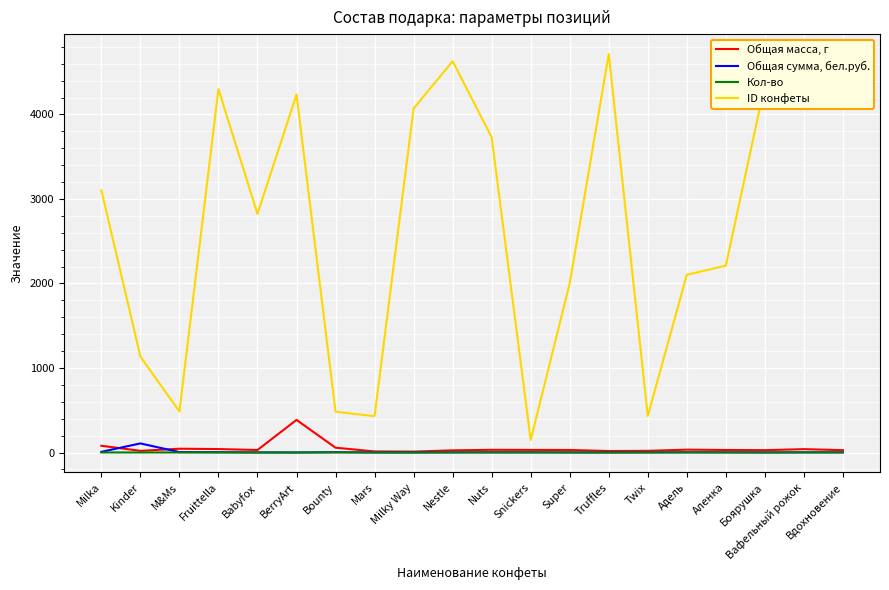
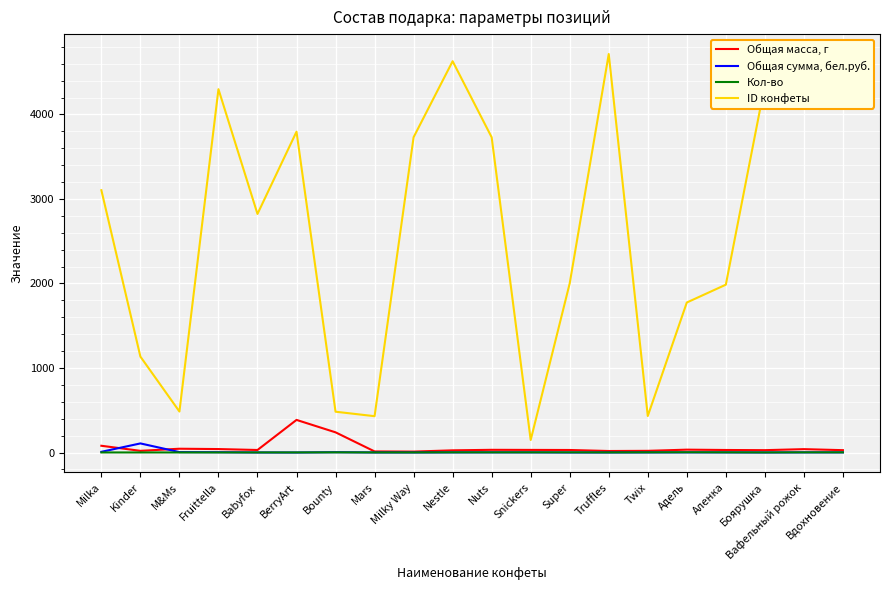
ID конфеты, BerryArt: 4200 -> 3800
Общая масса, г, Bounty: 100 -> 200
ID конфеты, Milky Way: 4100 -> 3700
ID конфеты, Адель: 2100 -> 1800
ID конфеты, Аленка: 2200 -> 2000
